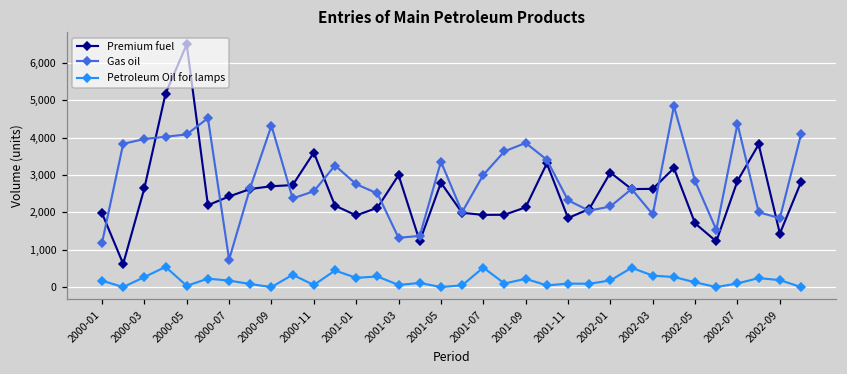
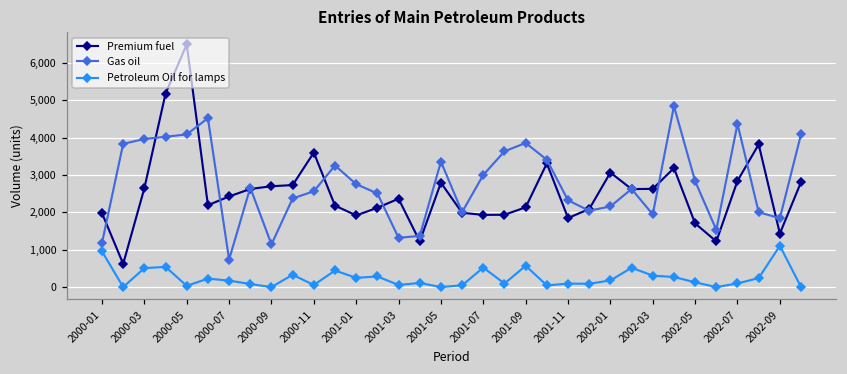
Petroleum Oil for lamps, 2000-01: 200 -> 1,000
Petroleum Oil for lamps, 2000-03: 300 -> 500
Gas oil, 2000-09: 4,300 -> 1,100
Premium fuel, 2001-03: 3,000 -> 2,400
Petroleum Oil for lamps, 2001-09: 200 -> 600
Petroleum Oil for lamps, 2002-09: 200 -> 1,100
